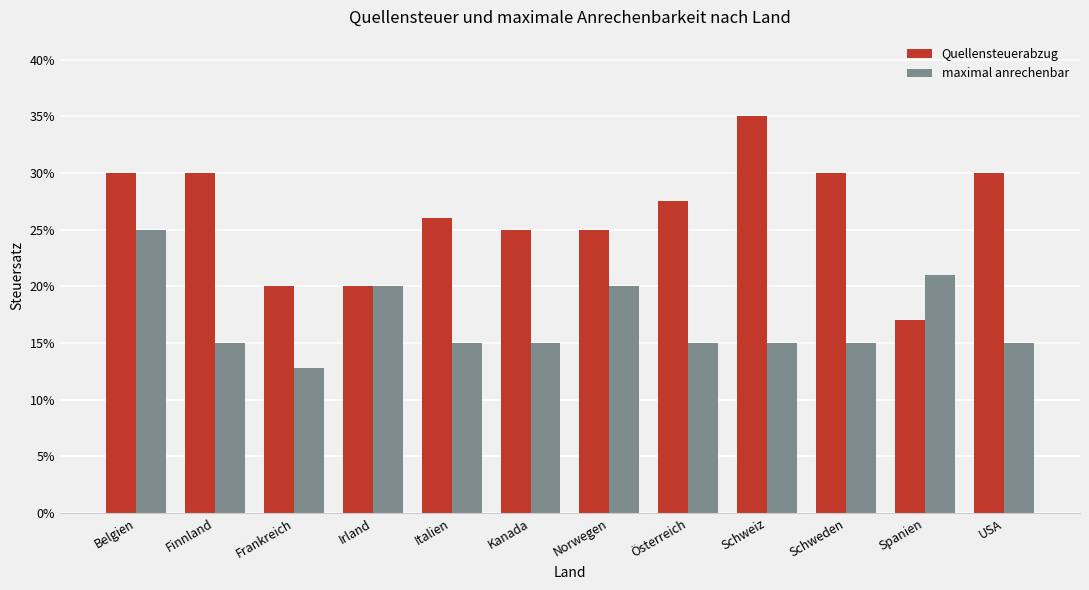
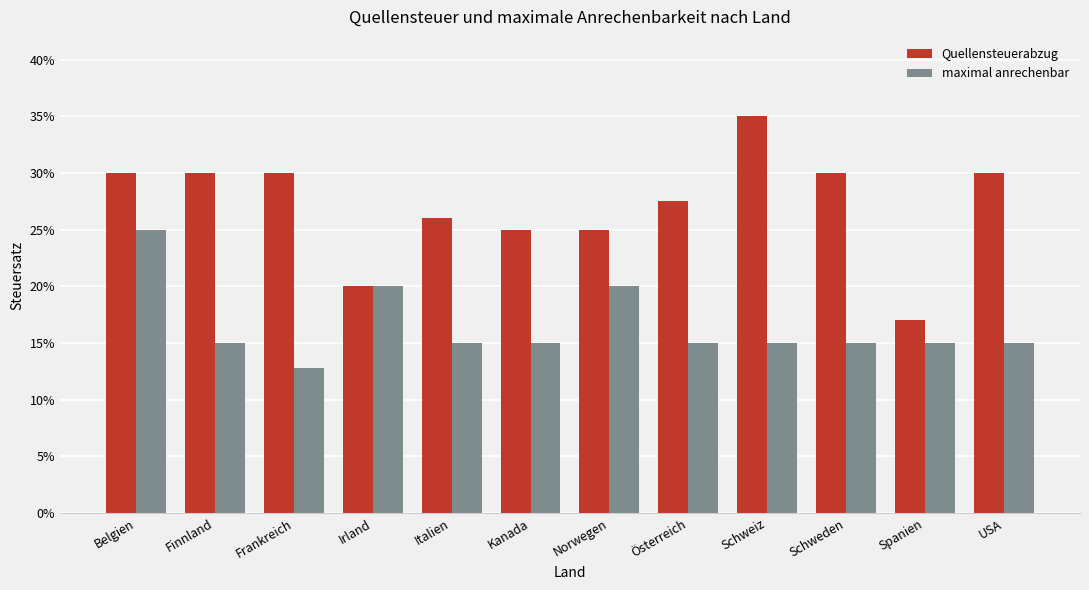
Quellensteuerabzug, Frankreich: 20.0% -> 30.0%
maximal anrechenbar, Spanien: 21.0% -> 15.0%
